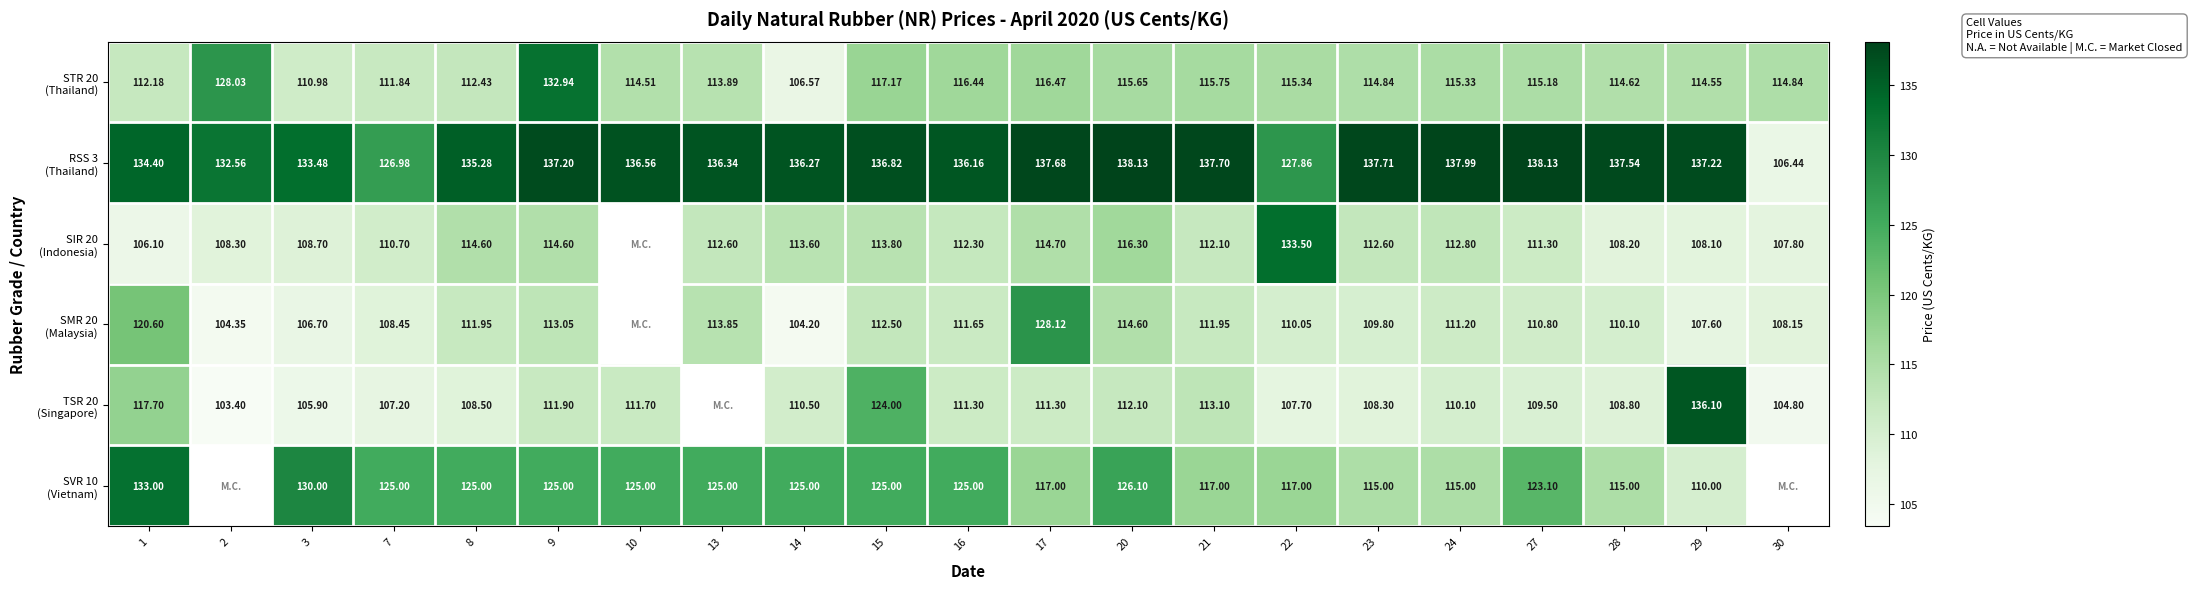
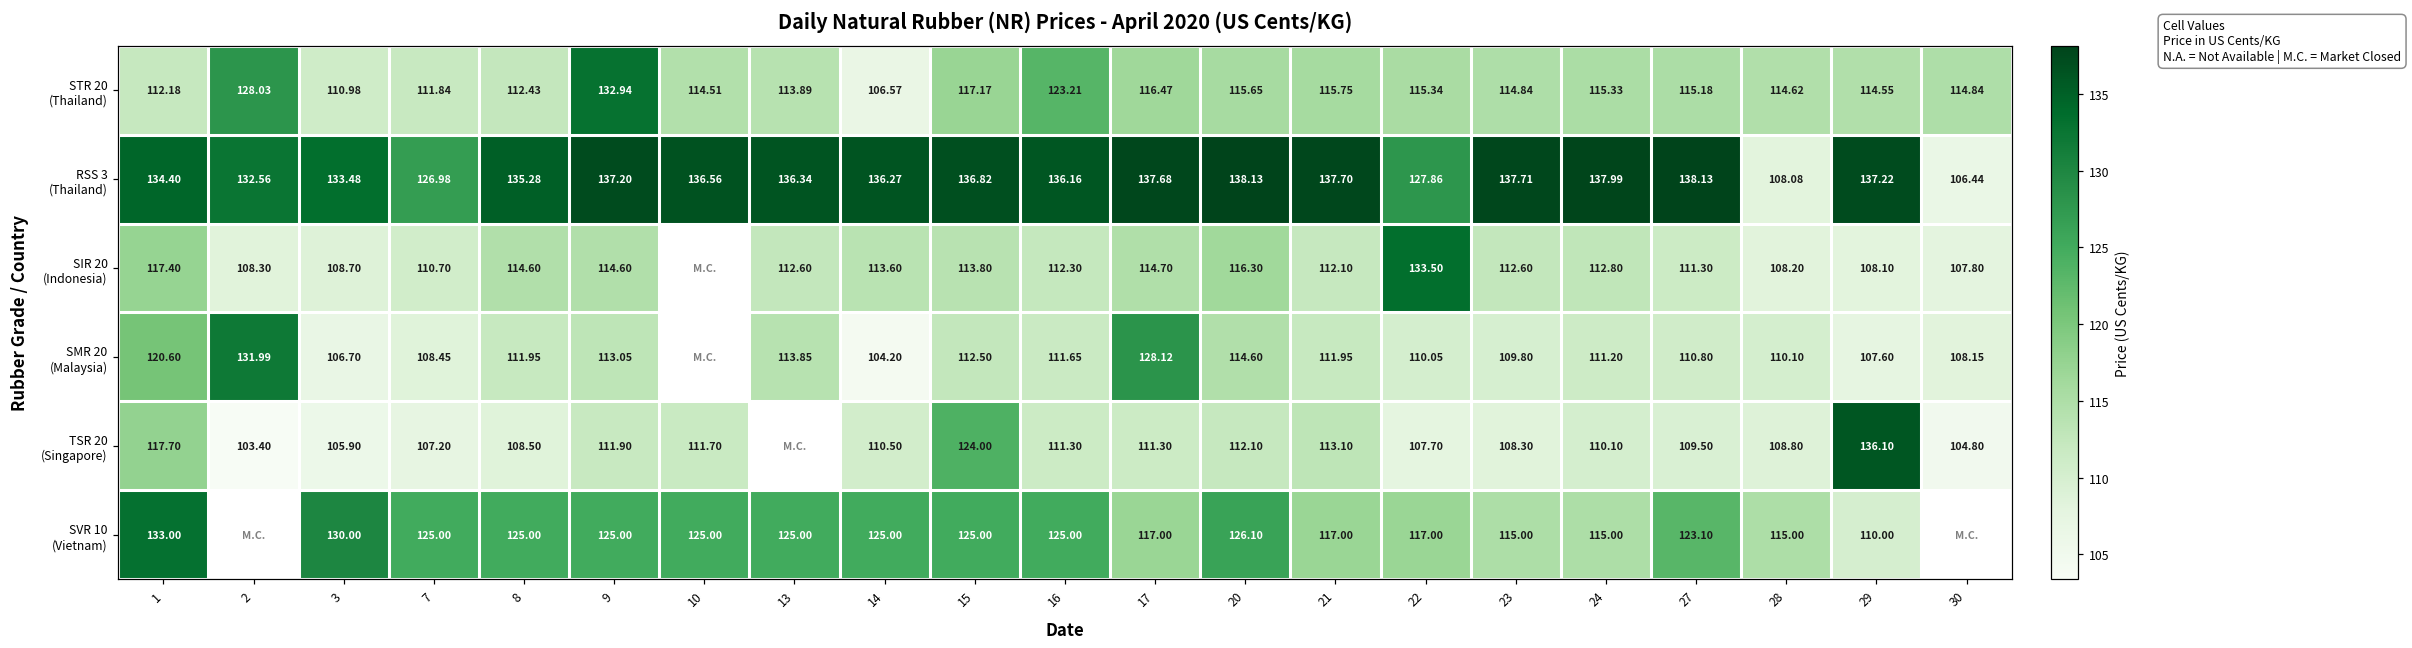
STR 20 (Thailand), 16: 116.44 -> 123.21
RSS 3 (Thailand), 28: 137.54 -> 108.08
SIR 20 (Indonesia), 1: 106.10 -> 117.40
SMR 20 (Malaysia), 2: 104.35 -> 131.99
